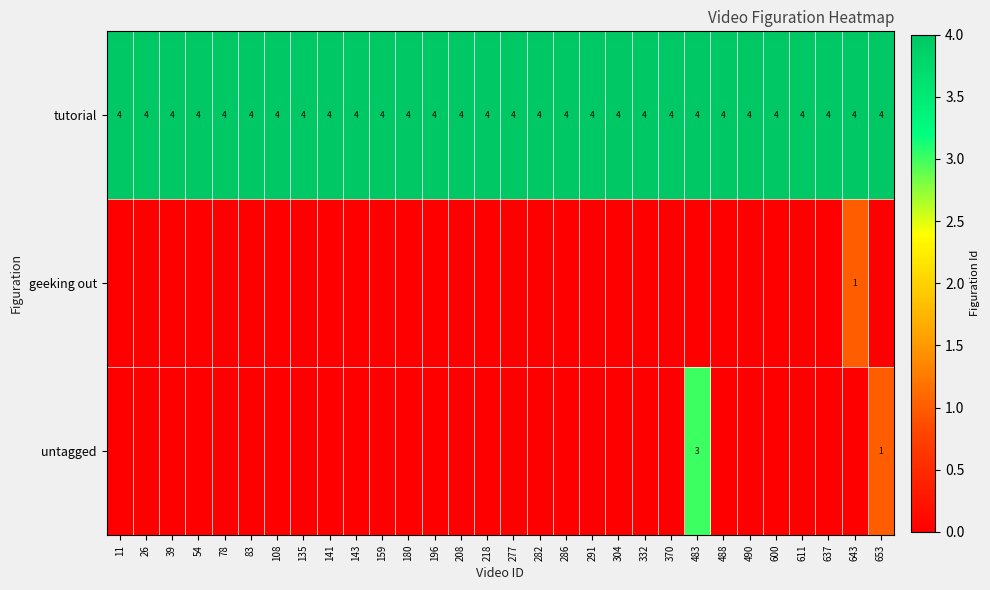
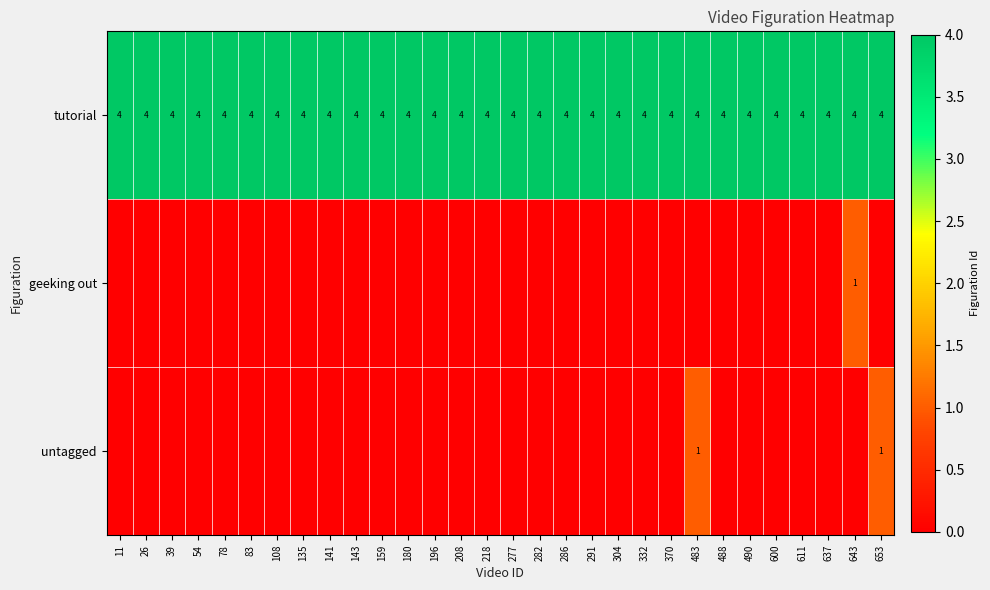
untagged, 483: 3 -> 1
